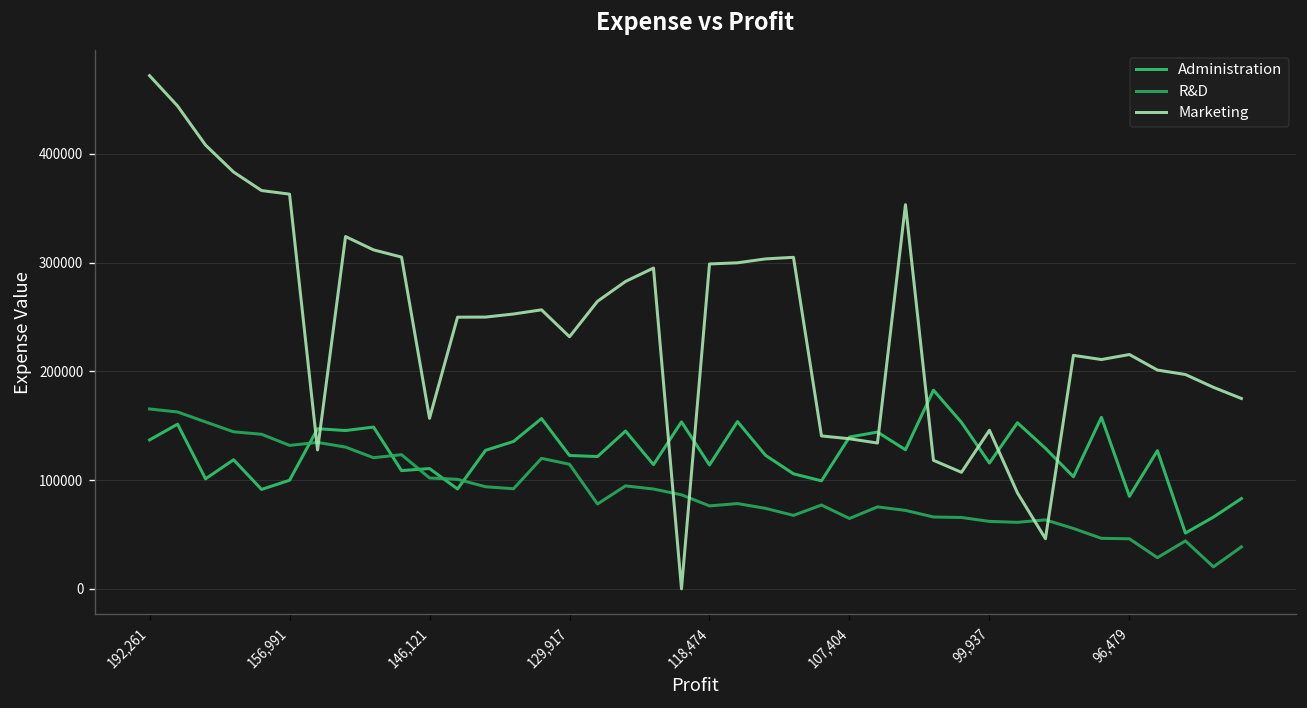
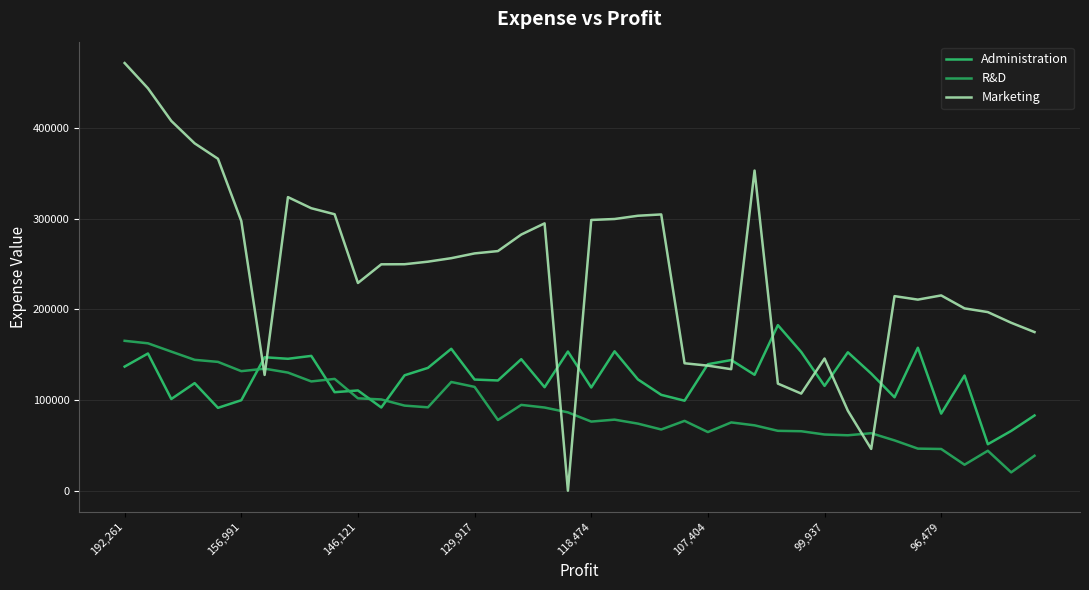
Marketing, 156,991: 360000 -> 300000
Marketing, 146,121: 160000 -> 230000
Marketing, 129,917: 230000 -> 260000
